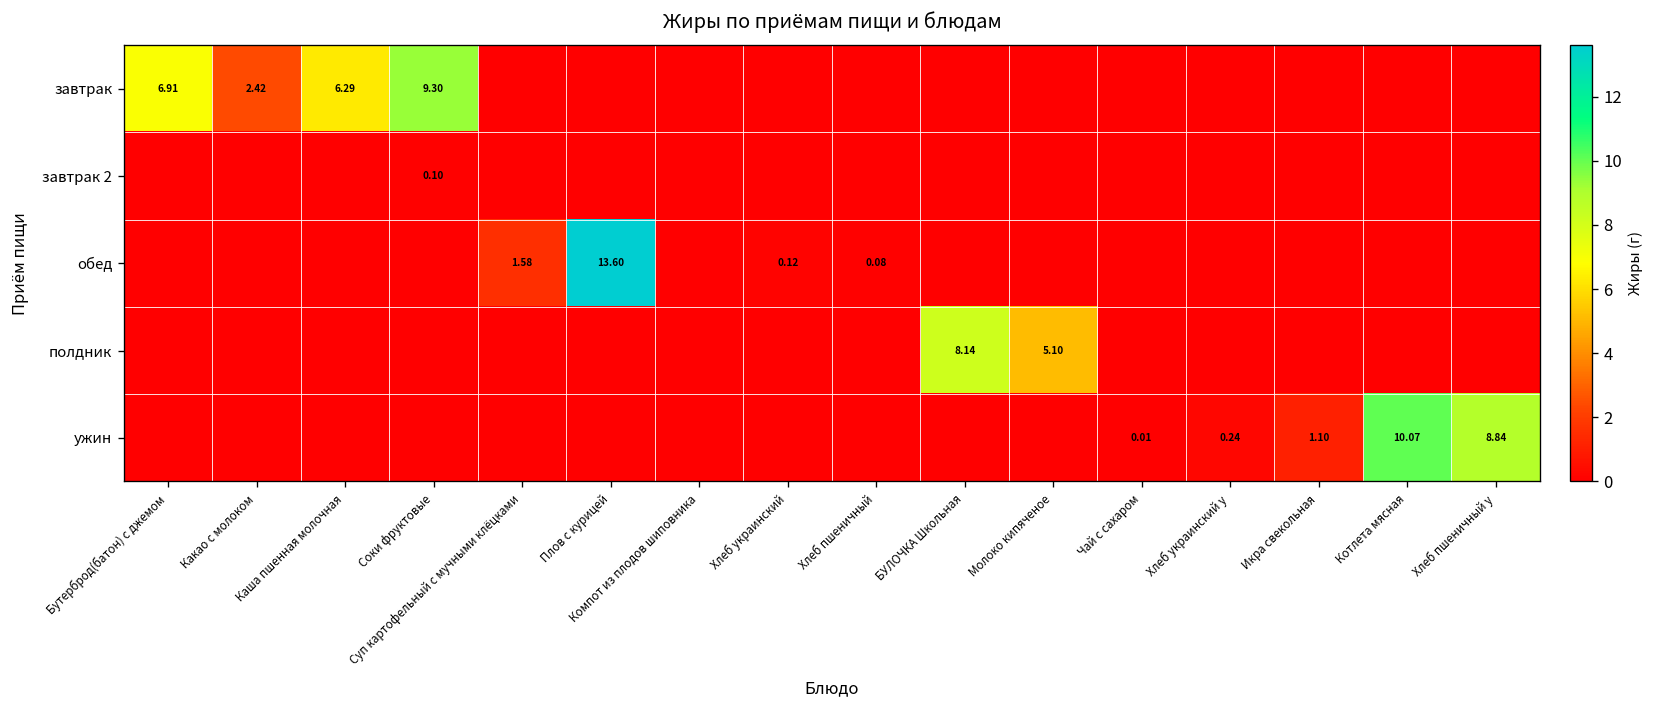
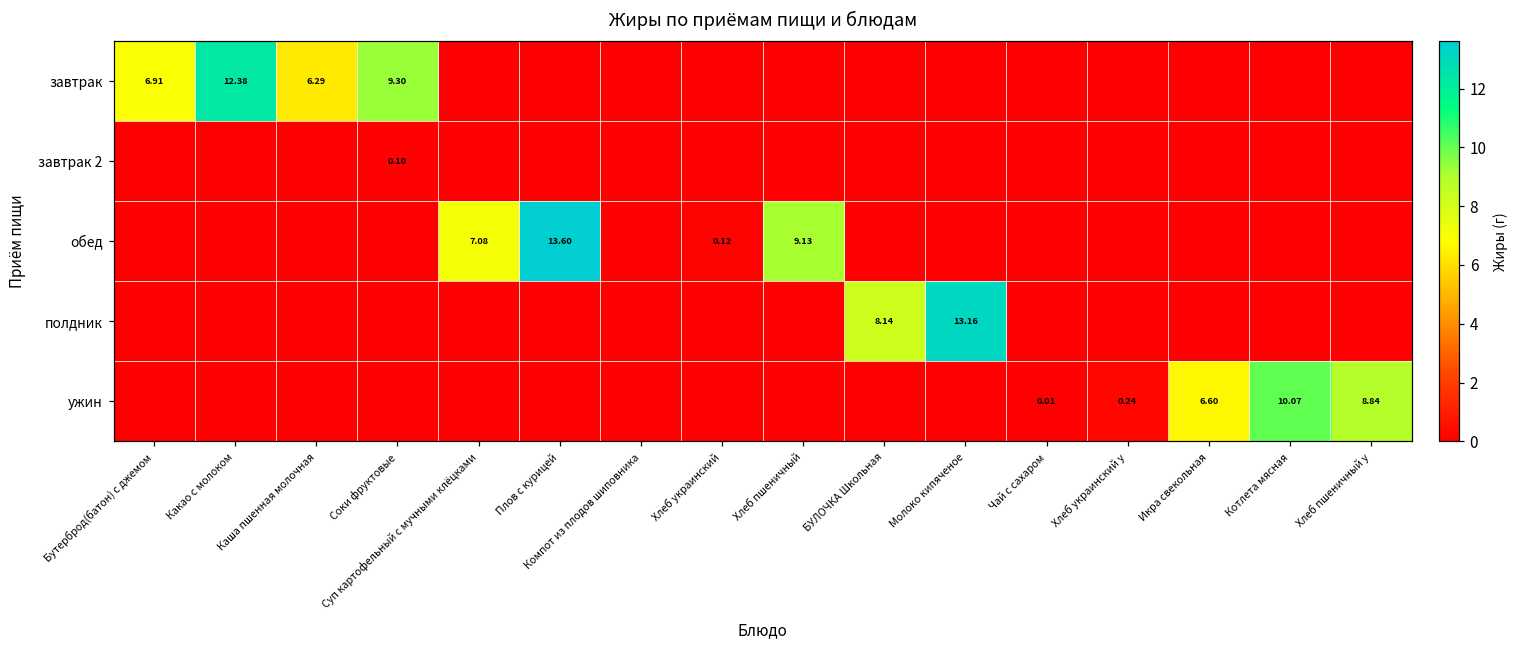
завтрак, Какао с молоком: 2.42 -> 12.38
обед, Суп картофельный с мучными клёцками: 1.58 -> 7.08
обед, Хлеб пшеничный: 0.08 -> 9.13
полдник, Молоко кипяченое: 5.10 -> 13.16
ужин, Икра свекольная: 1.10 -> 6.60
